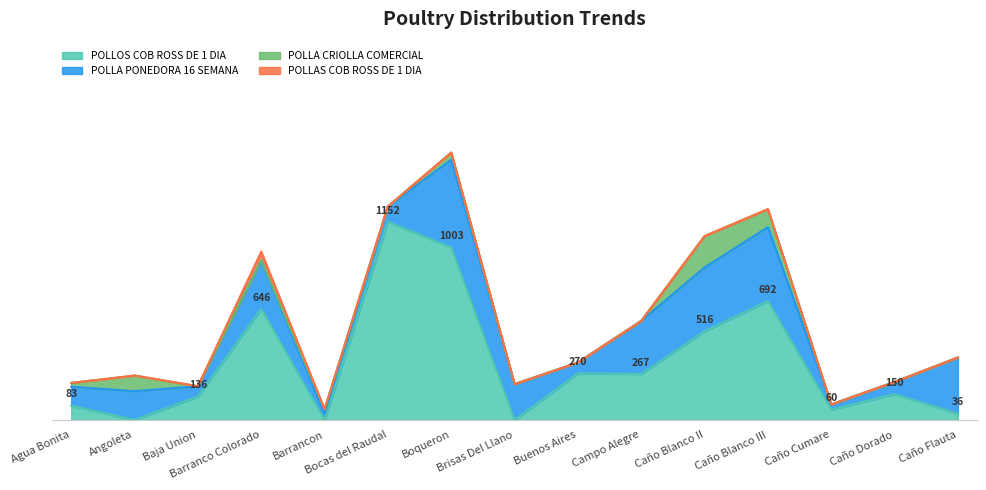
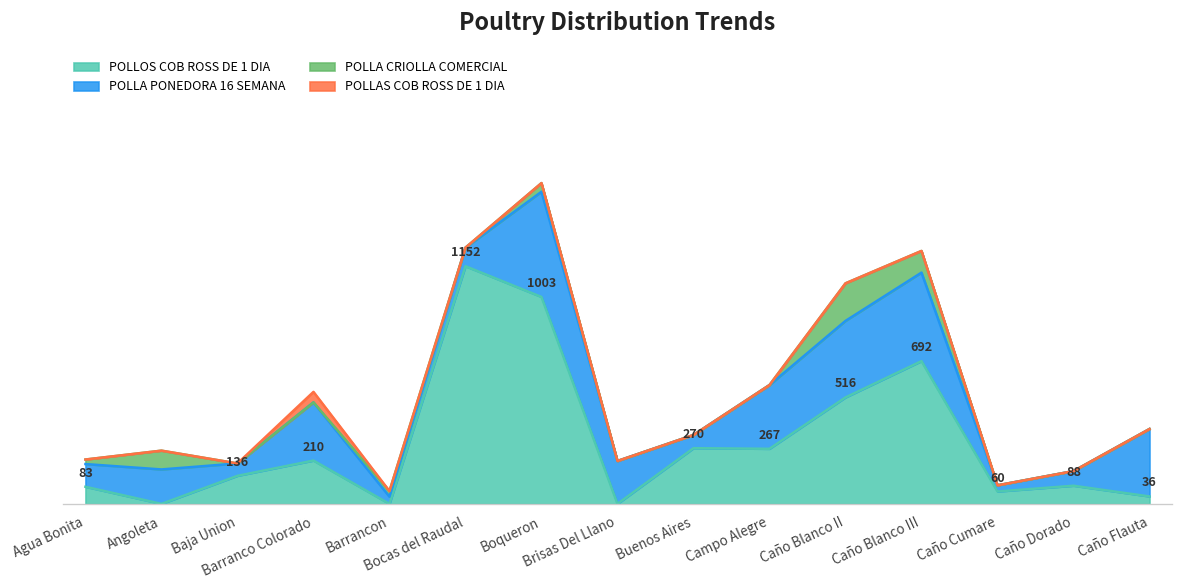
POLLOS COB ROSS DE 1 DIA, Barranco Colorado: 646 -> 210
POLLOS COB ROSS DE 1 DIA, Caño Dorado: 150 -> 88
